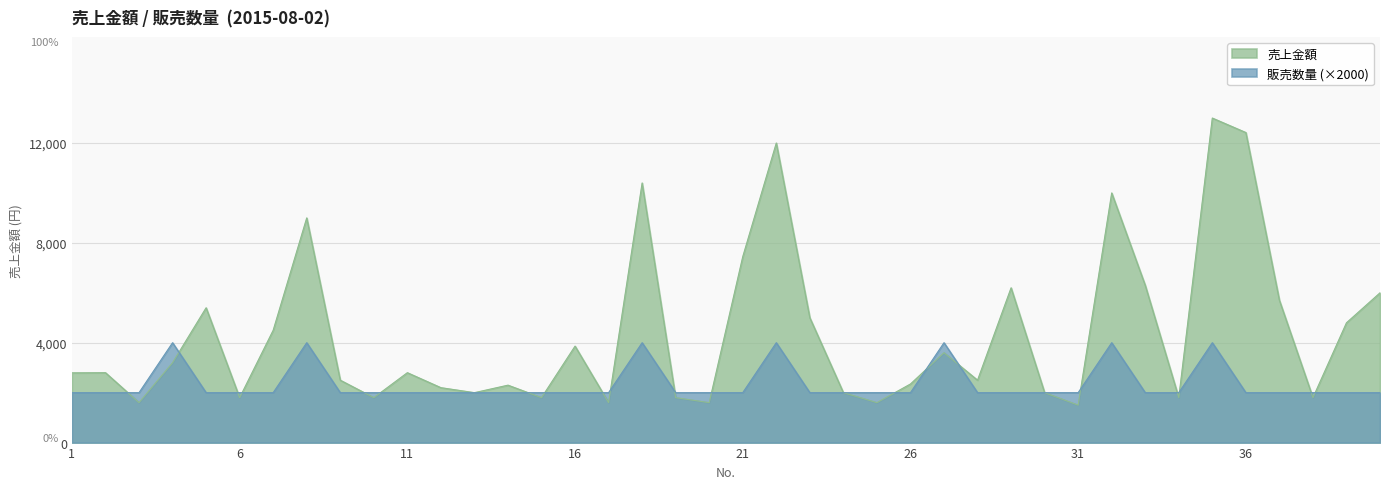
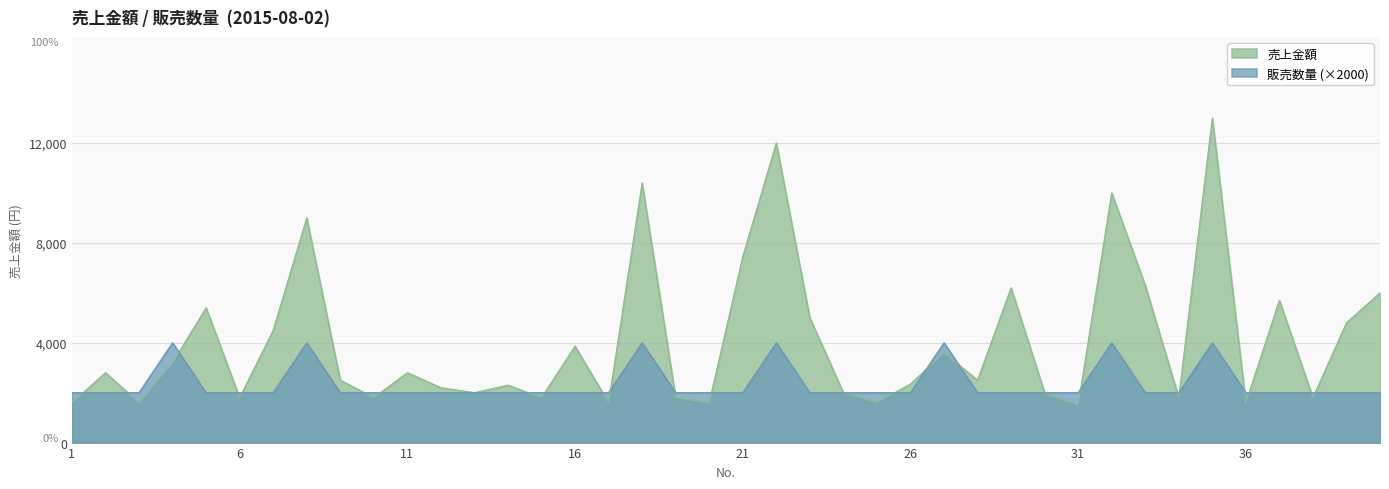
売上金額, 1: 2,800 -> 1,600
売上金額, 36: 12,400 -> 1,600
